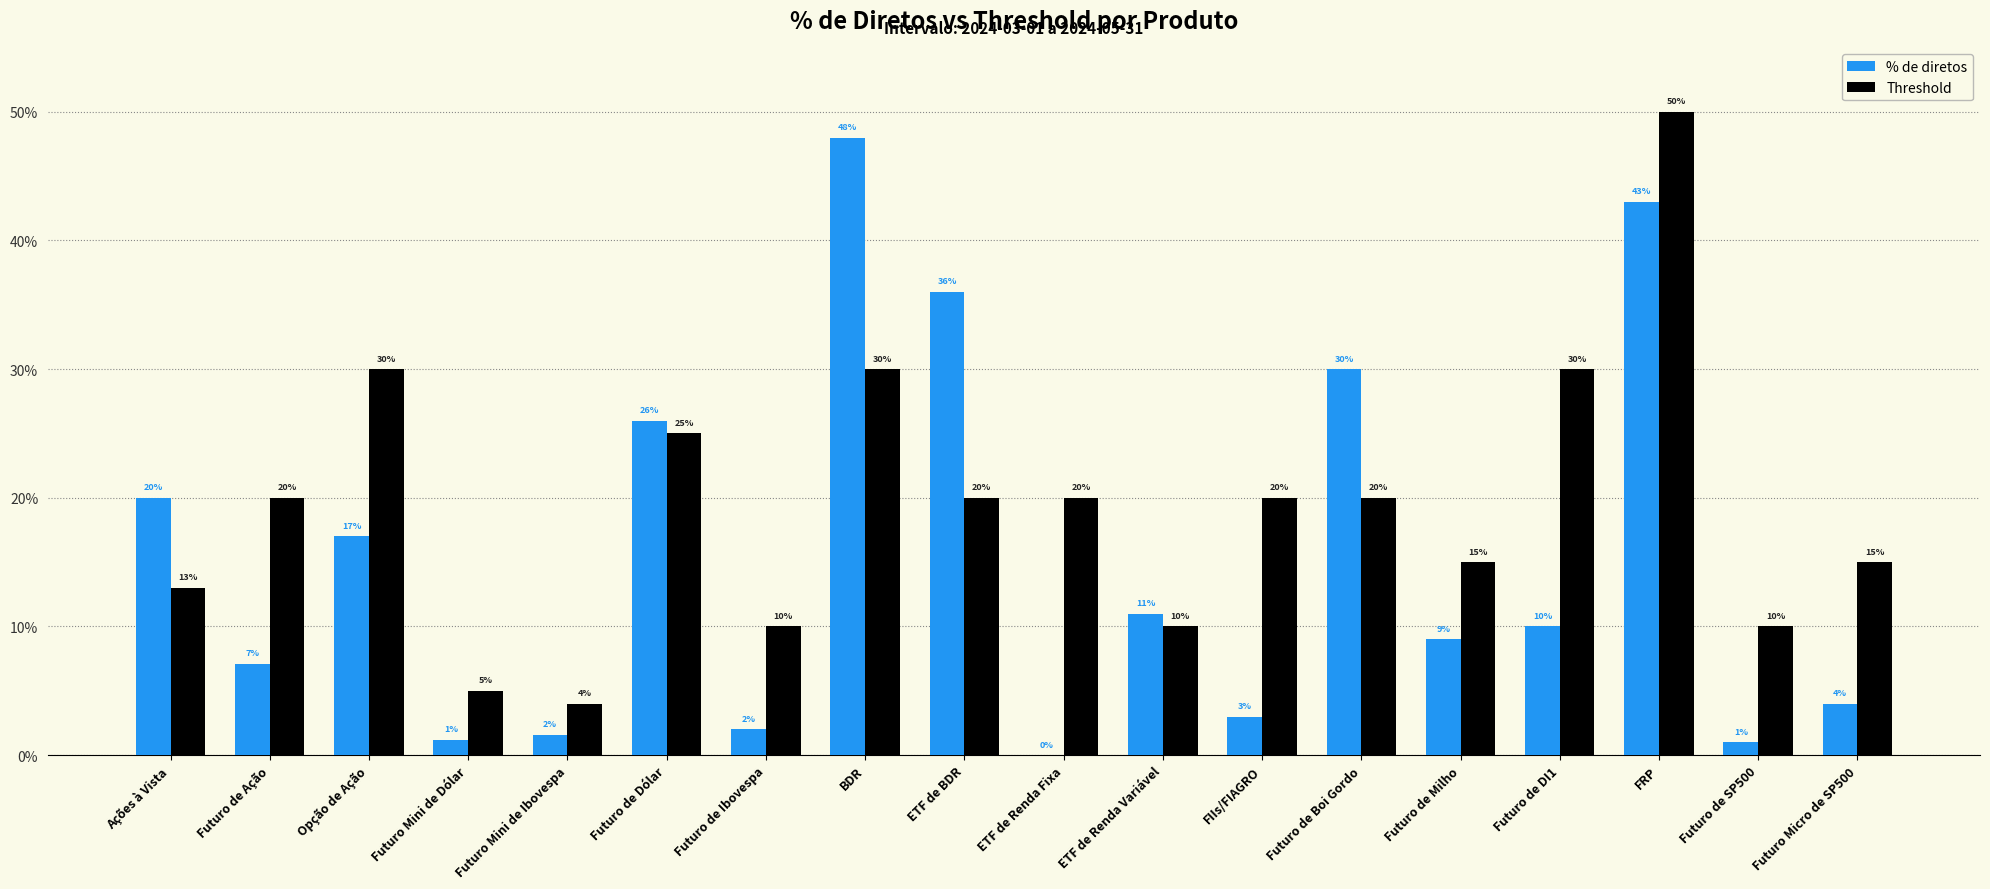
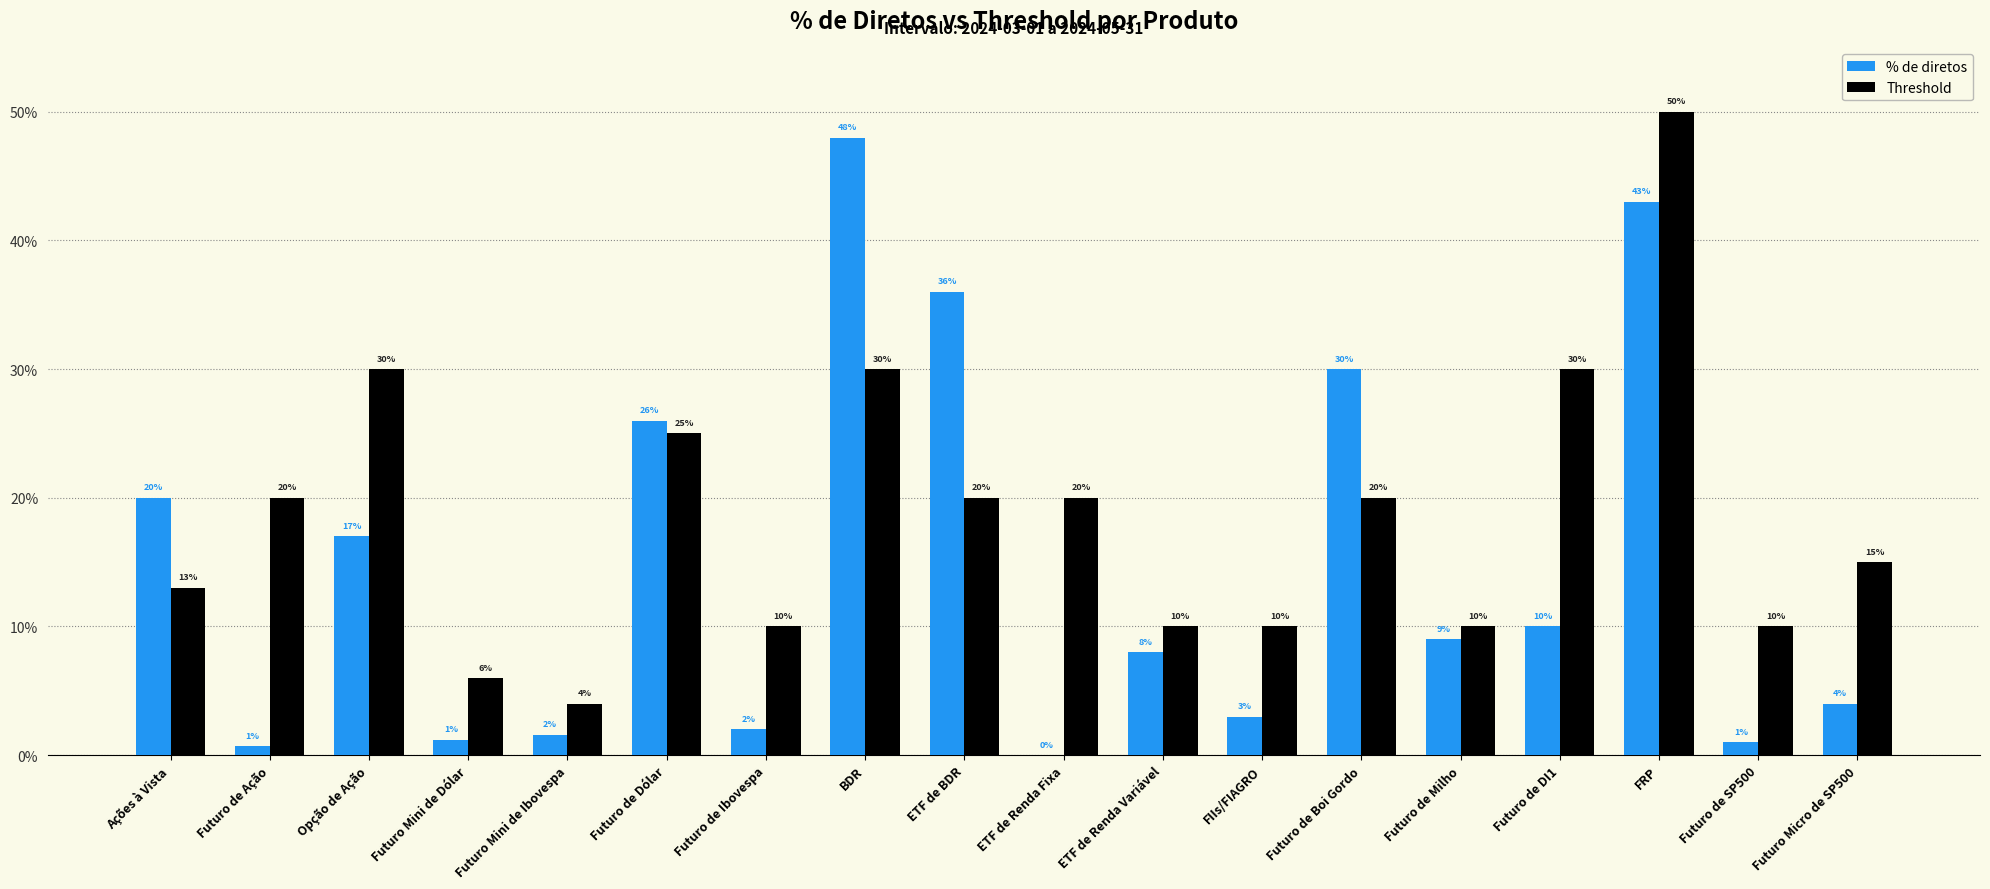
% de diretos, Futuro de Ação: 7% -> 1%
Threshold, Futuro Mini de Dólar: 5% -> 6%
% de diretos, ETF de Renda Variável: 11% -> 8%
Threshold, FIIs/FIAGRO: 20% -> 10%
Threshold, Futuro de Milho: 15% -> 10%
